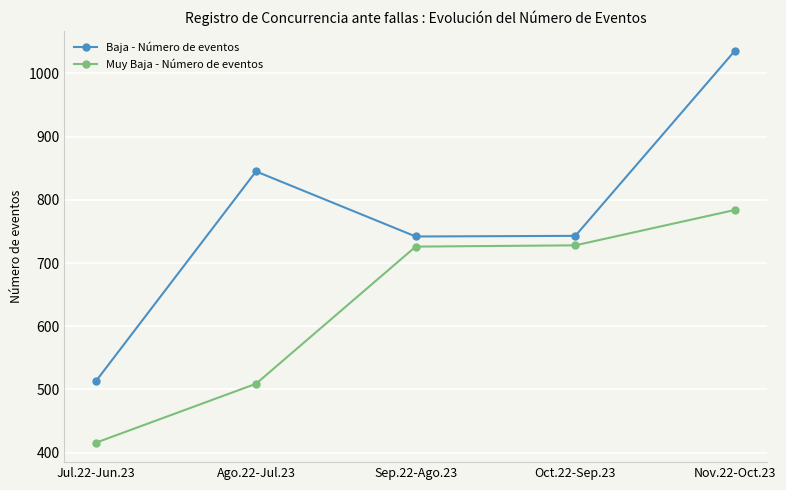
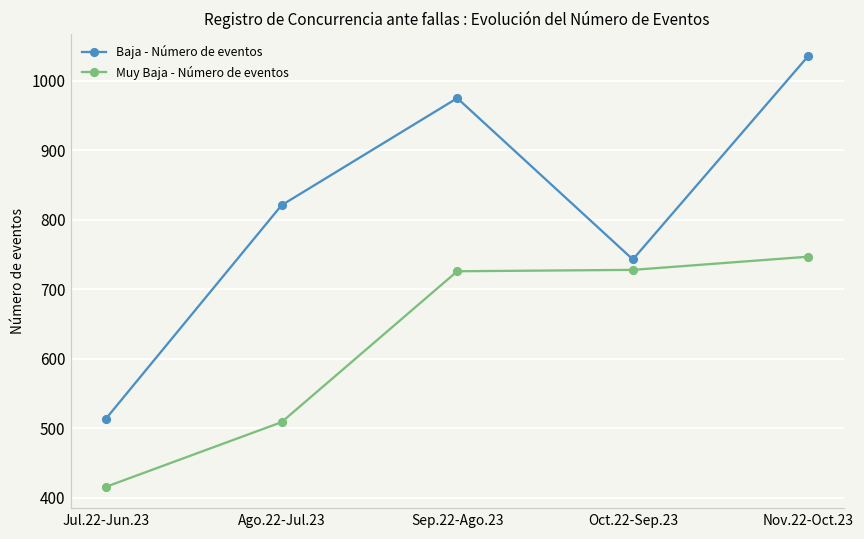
Baja - Número de eventos, Ago.22-Jul.23: 850 -> 820
Baja - Número de eventos, Sep.22-Ago.23: 740 -> 980
Muy Baja - Número de eventos, Nov.22-Oct.23: 780 -> 750
